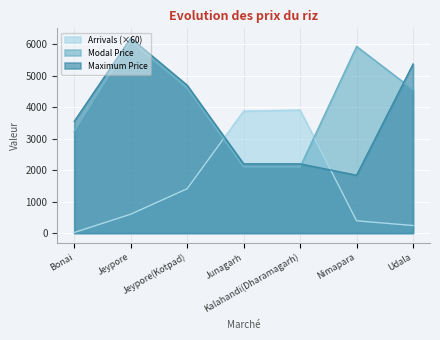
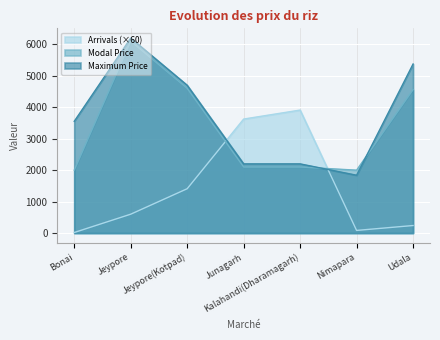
Modal Price, Bonai: 3200 -> 2000
Arrivals (×60), Junagarh: 3900 -> 3600
Arrivals (×60), Nimapara: 400 -> 100
Modal Price, Nimapara: 5900 -> 2000
